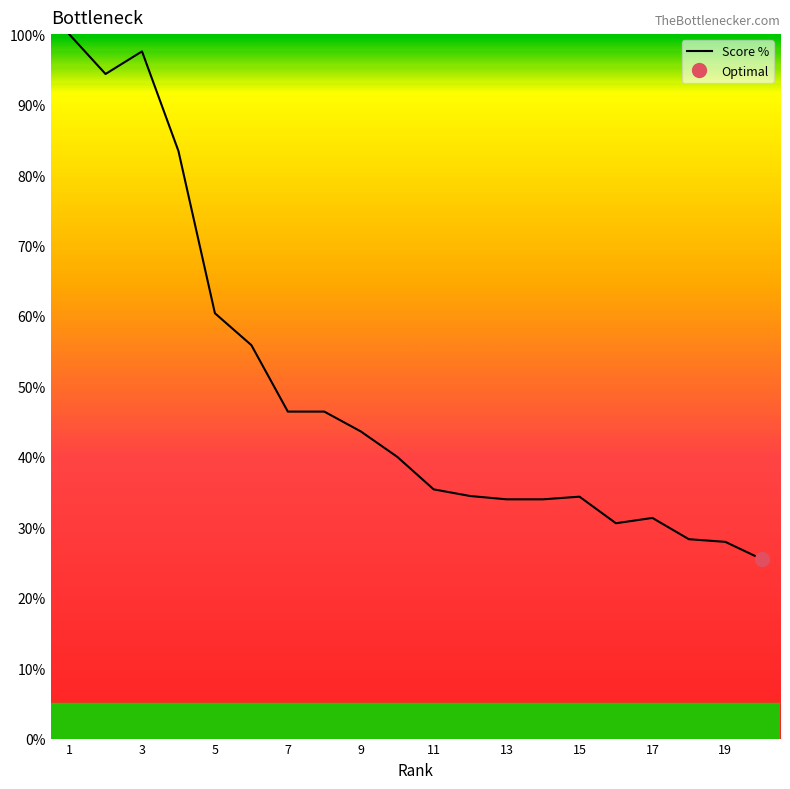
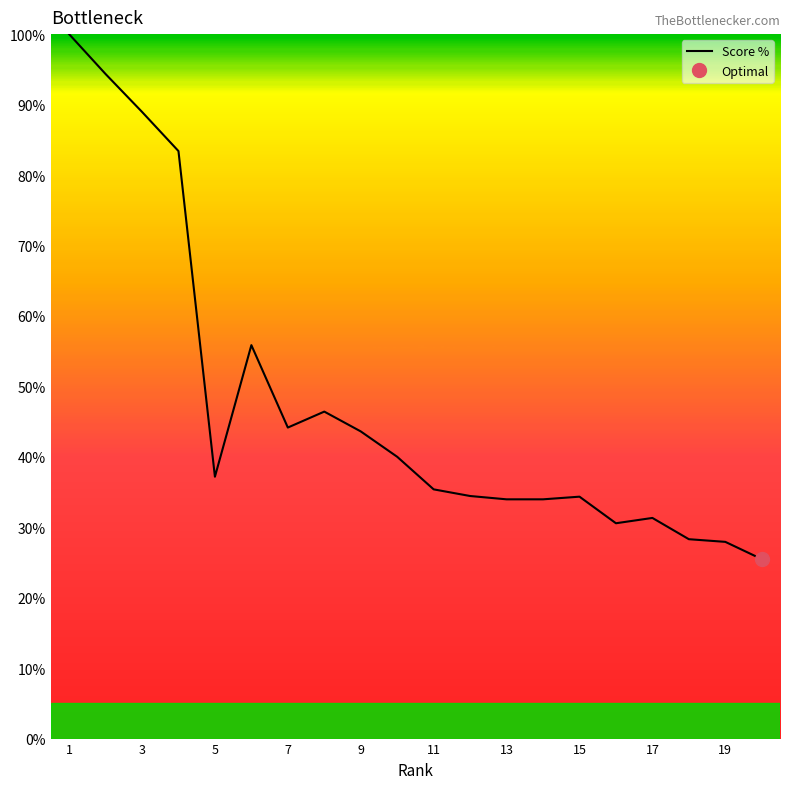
Score %, 3: 98% -> 89%
Score %, 5: 60% -> 37%
Score %, 7: 46% -> 44%
